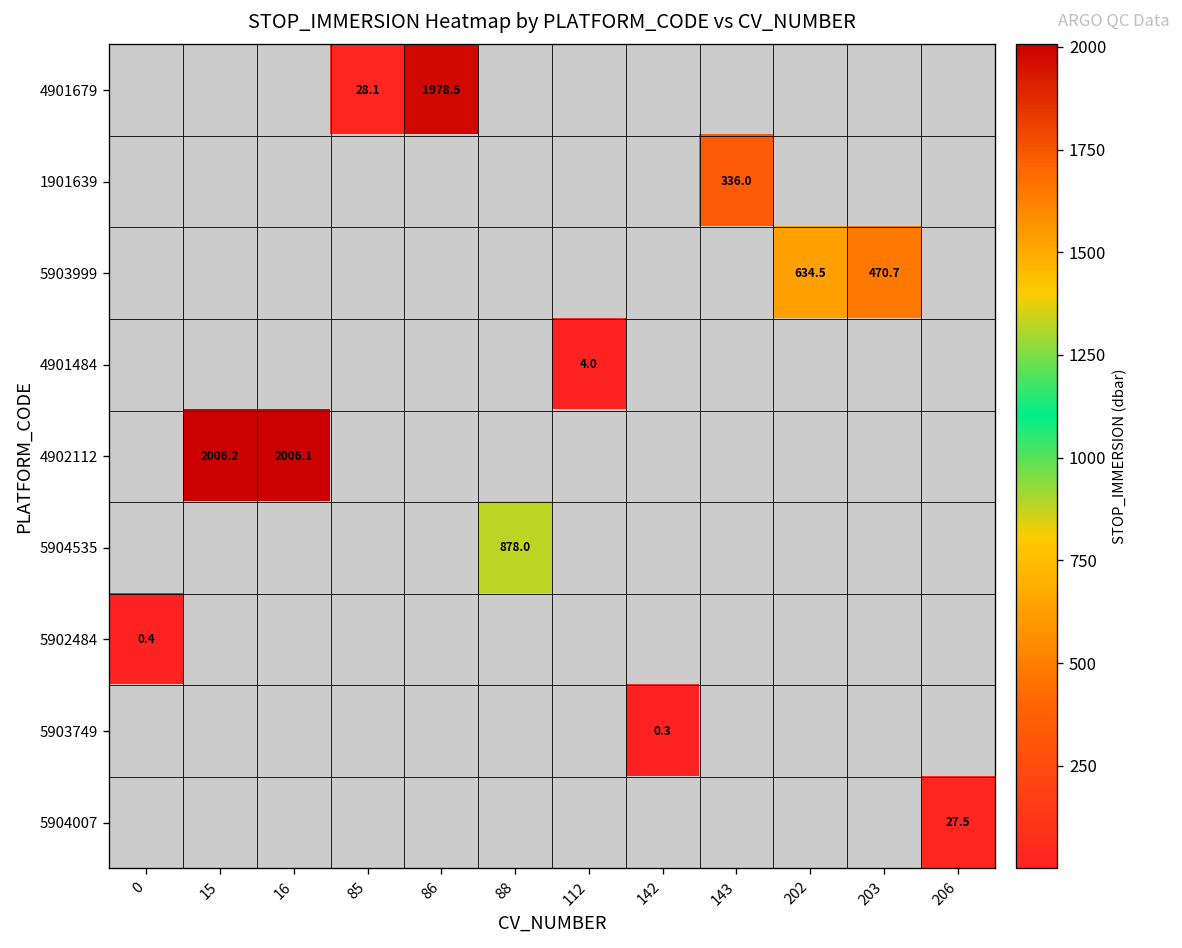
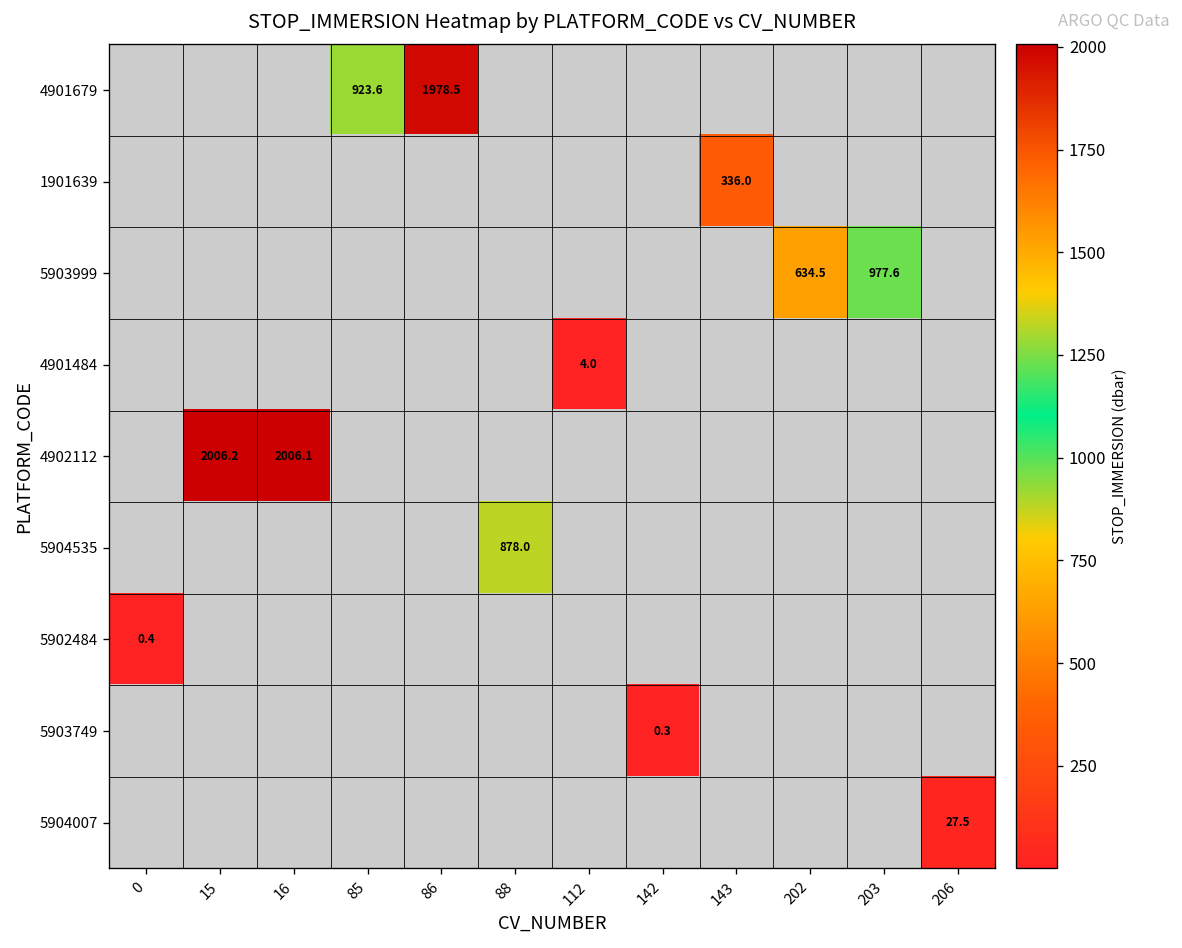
4901679, 85: 28.1 -> 923.6
5903999, 203: 470.7 -> 977.6
